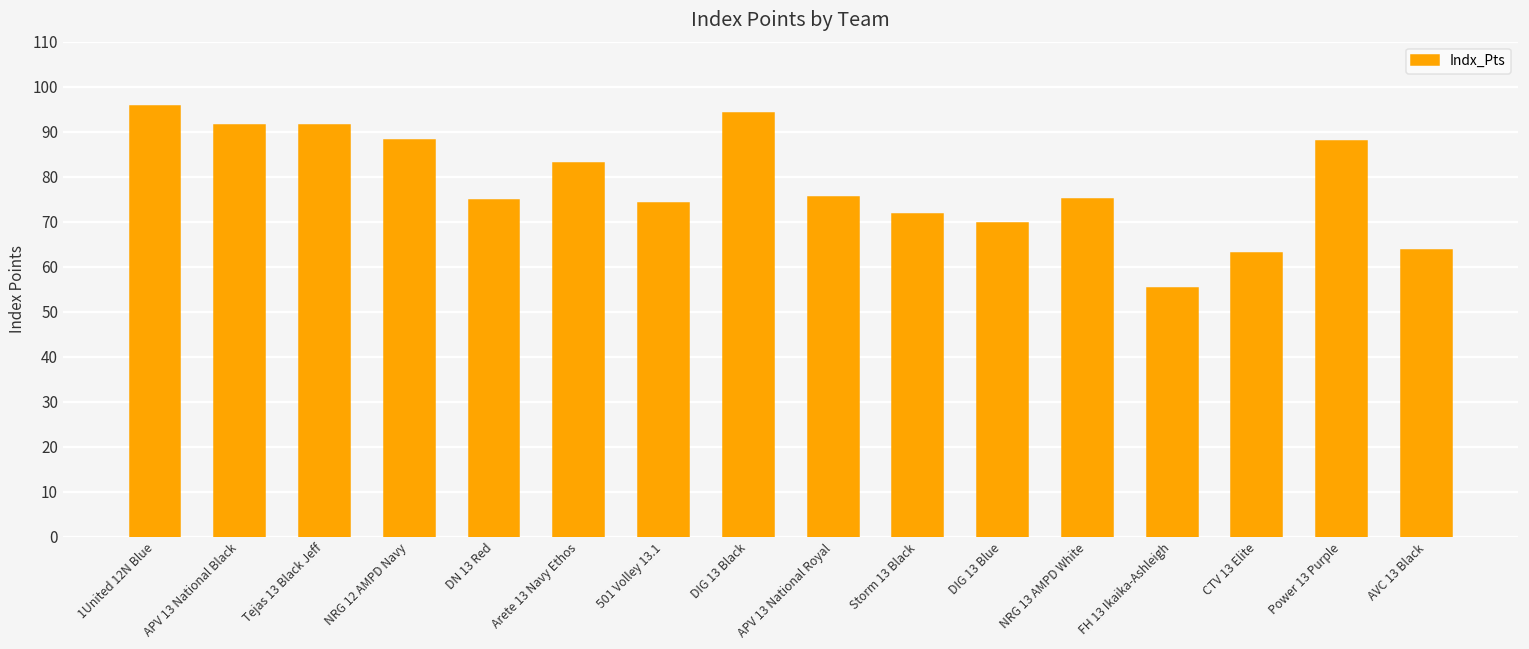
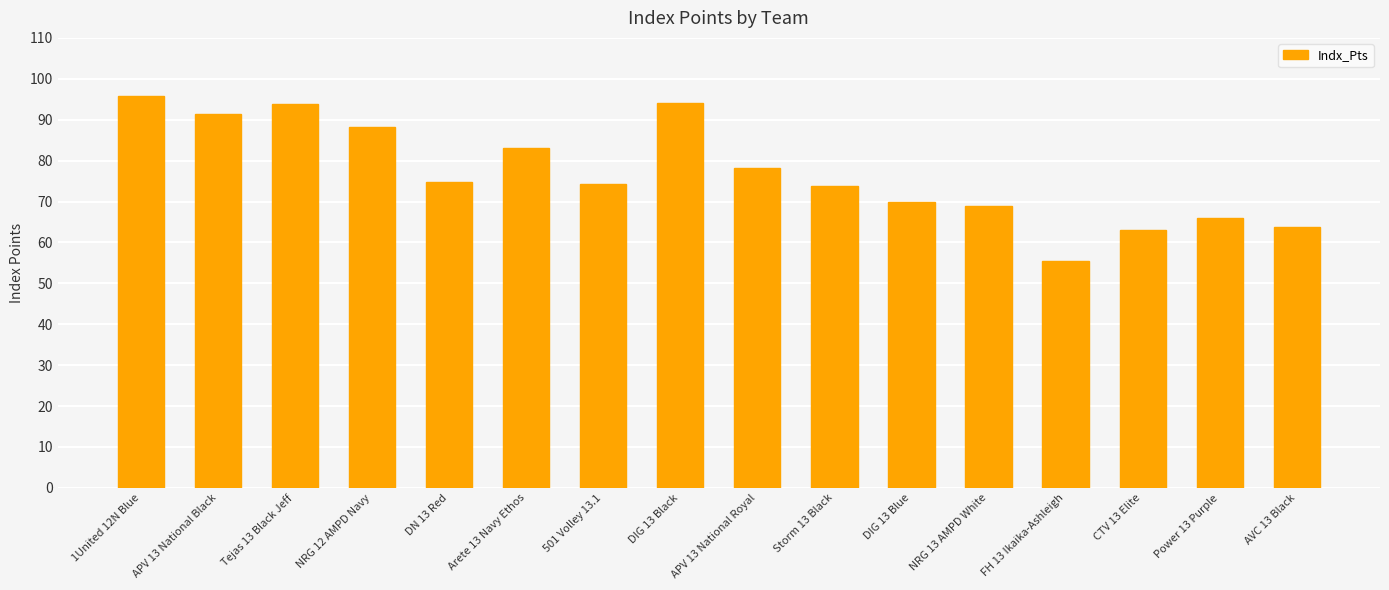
Tejas 13 Black Jeff: 91 -> 94
APV 13 National Royal: 76 -> 78
Storm 13 Black: 72 -> 74
NRG 13 AMPD White: 75 -> 69
Power 13 Purple: 88 -> 66
